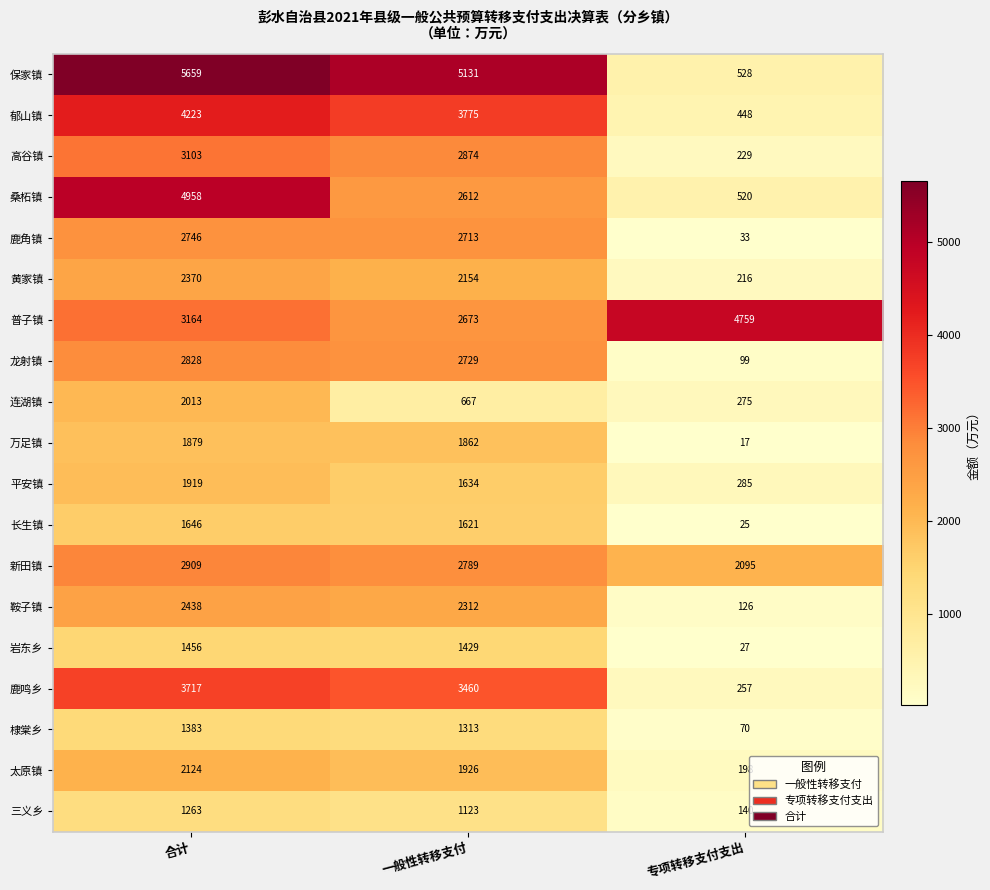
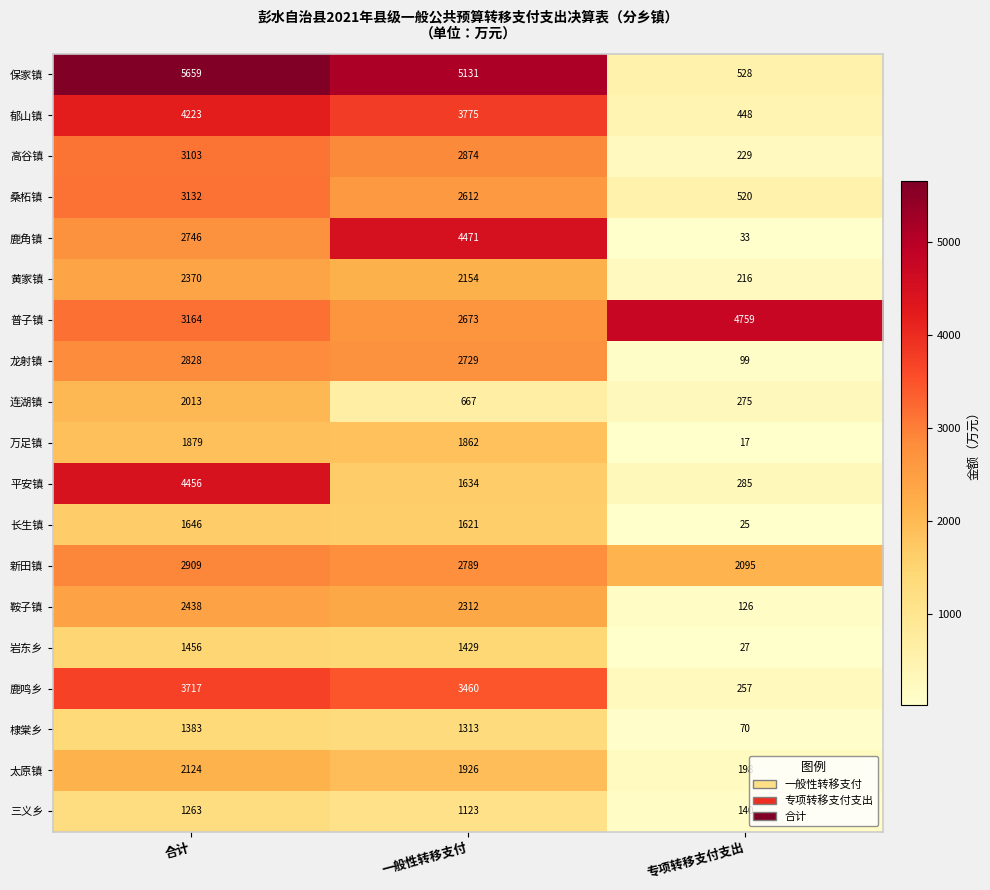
桑柘镇, 合计: 4958 -> 3132
鹿角镇, 一般性转移支付: 2713 -> 4471
平安镇, 合计: 1919 -> 4456
